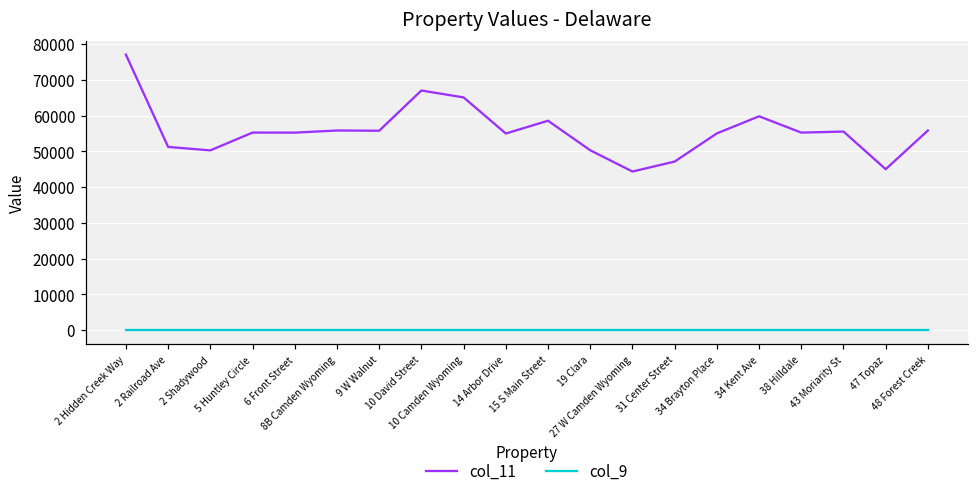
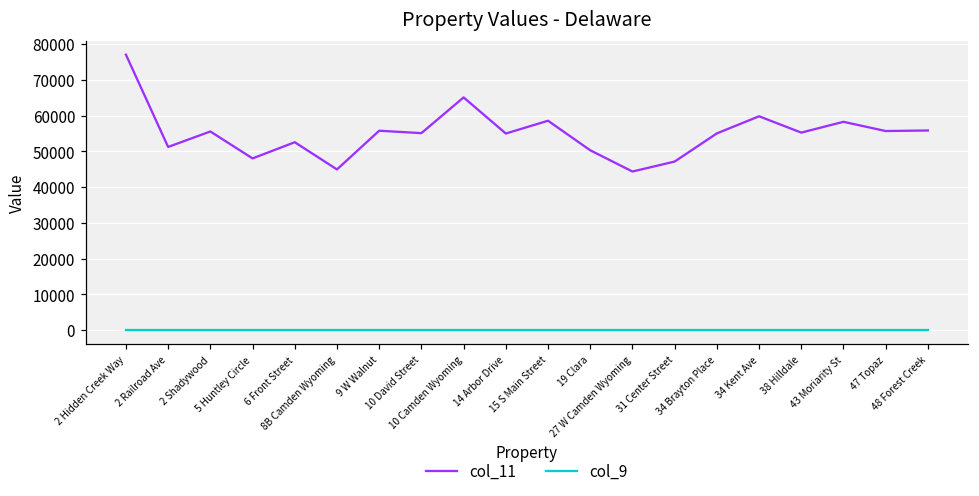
col_11, 2 Shadywood: 50000 -> 56000
col_11, 5 Huntley Circle: 55000 -> 48000
col_11, 6 Front Street: 55000 -> 53000
col_11, 8B Camden Wyoming: 56000 -> 45000
col_11, 10 David Street: 67000 -> 55000
col_11, 43 Moriarity St: 56000 -> 58000
col_11, 47 Topaz: 45000 -> 56000
